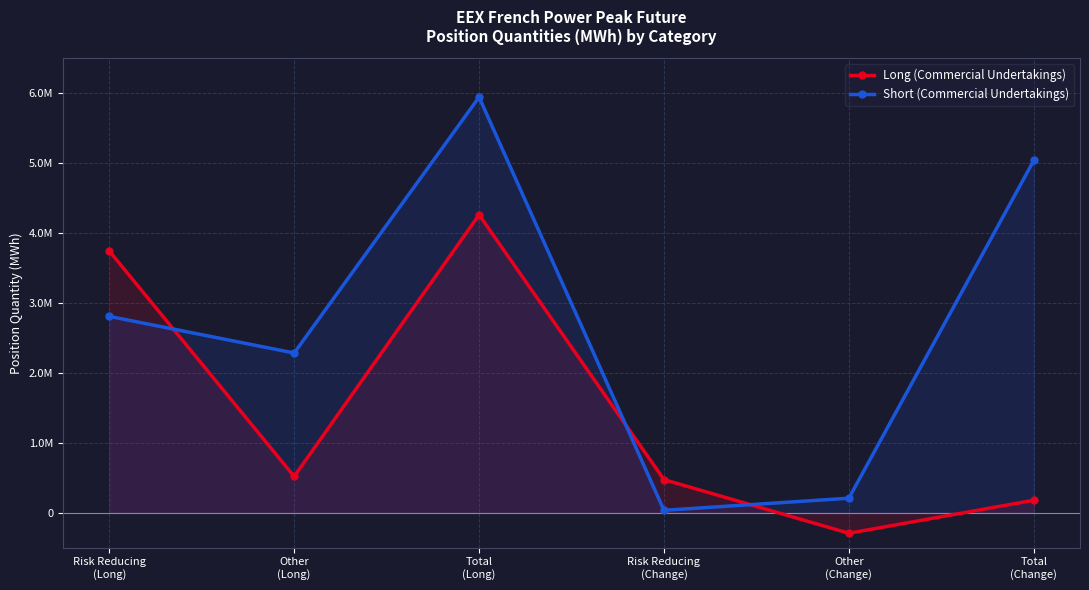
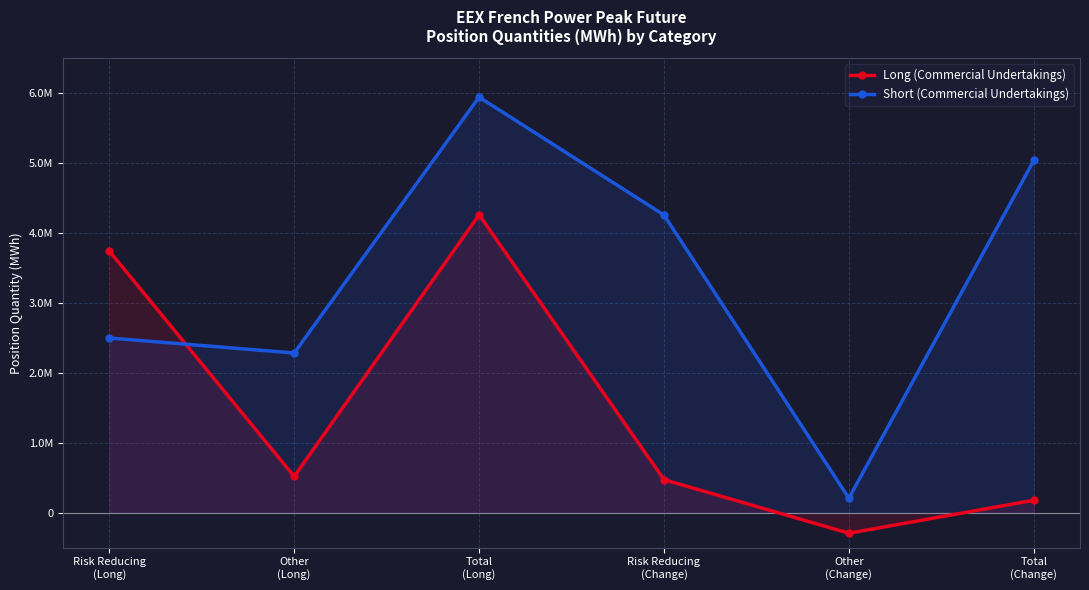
Short (Commercial Undertakings), Risk Reducing (Long): 2800000 -> 2500000
Short (Commercial Undertakings), Risk Reducing (Change): 0 -> 4300000
